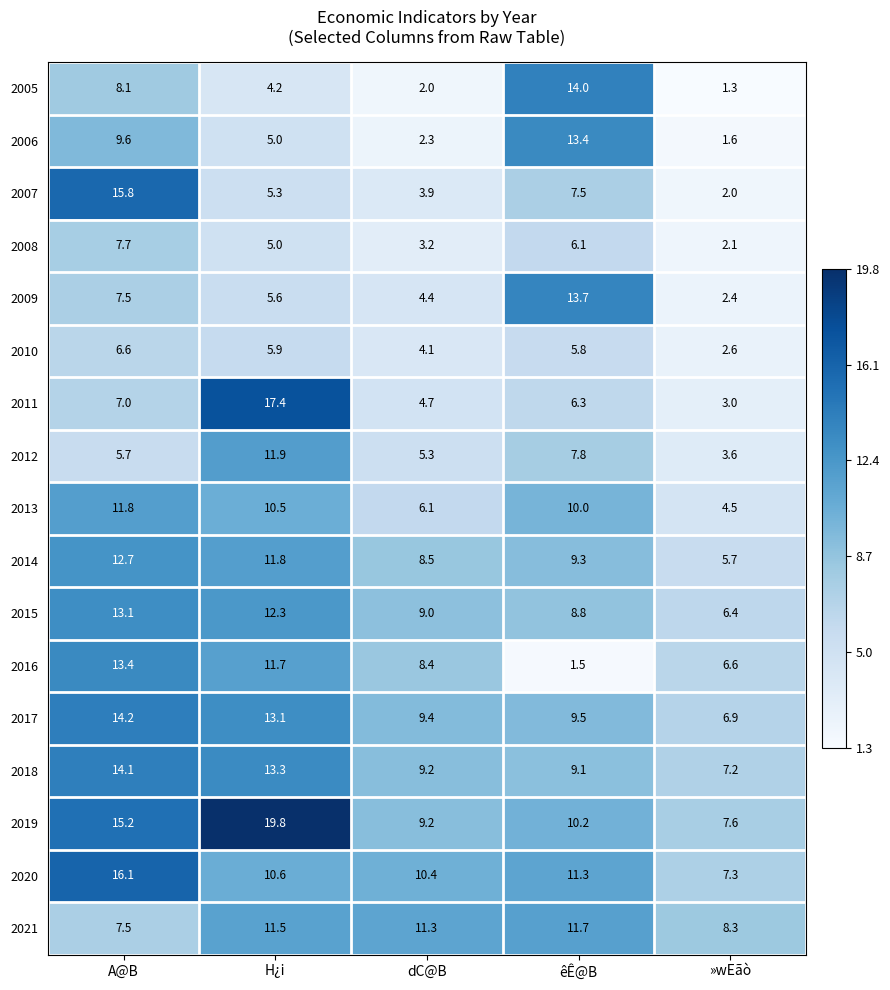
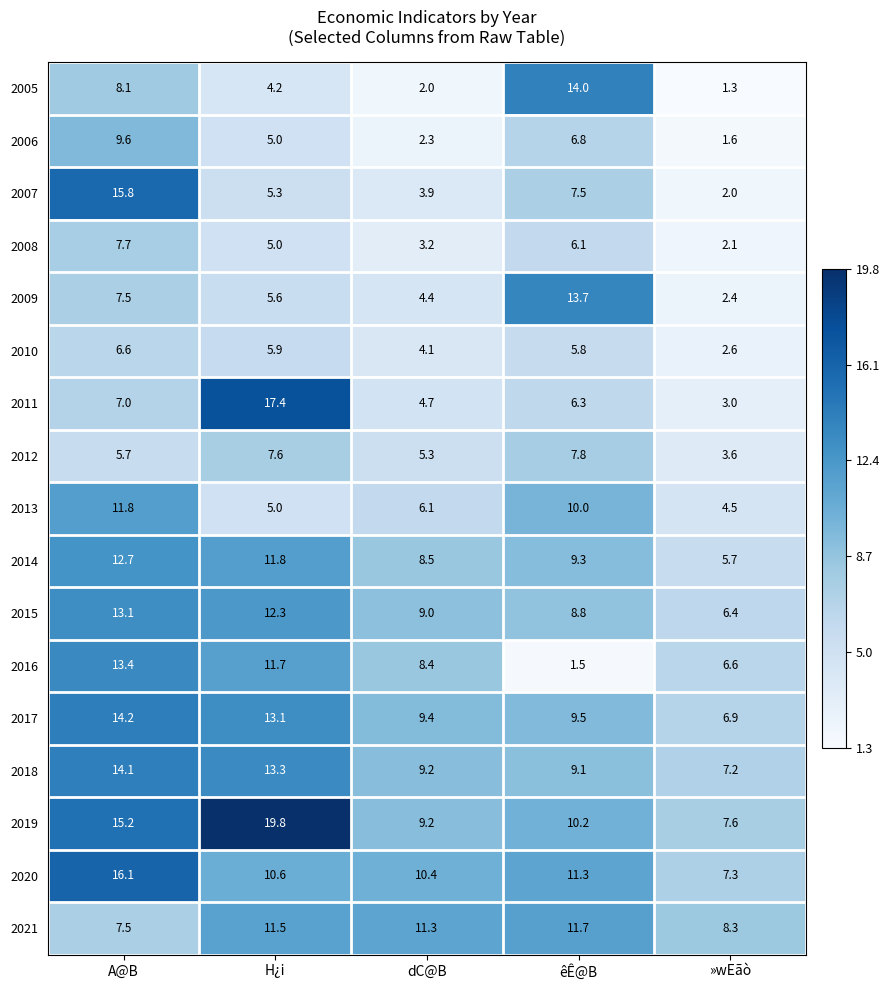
2006, êÊ@B: 13.4 -> 6.8
2012, H¿i: 11.9 -> 7.6
2013, H¿i: 10.5 -> 5.0
